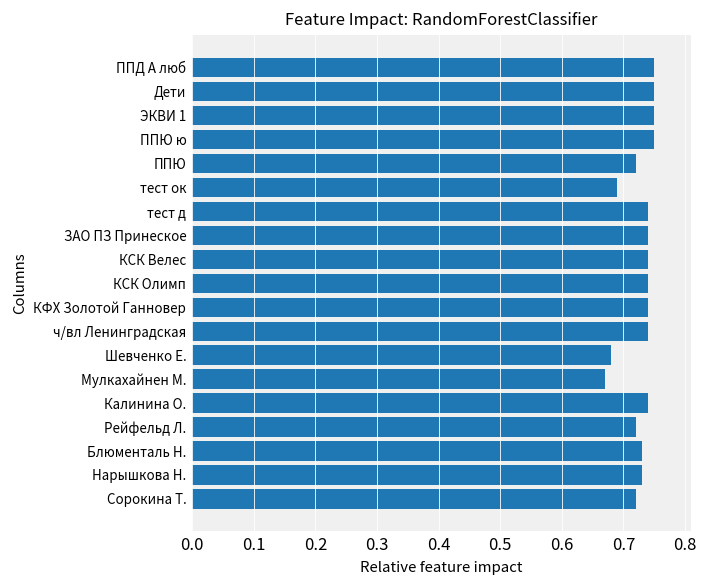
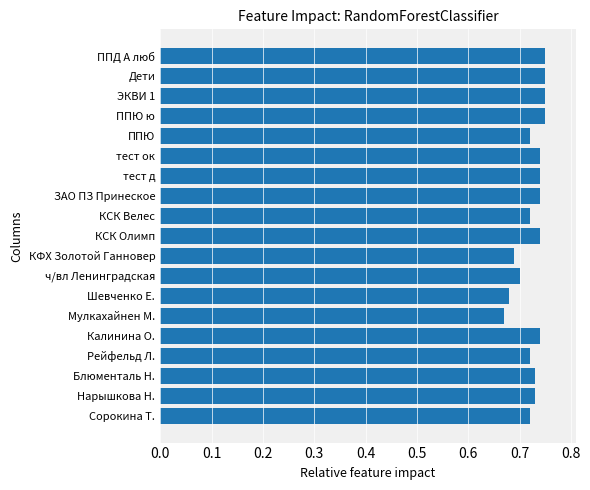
тест ок: 0.69 -> 0.74
КСК Велес: 0.74 -> 0.72
КФХ Золотой Ганновер: 0.74 -> 0.69
ч/вл Ленинградская: 0.74 -> 0.70
